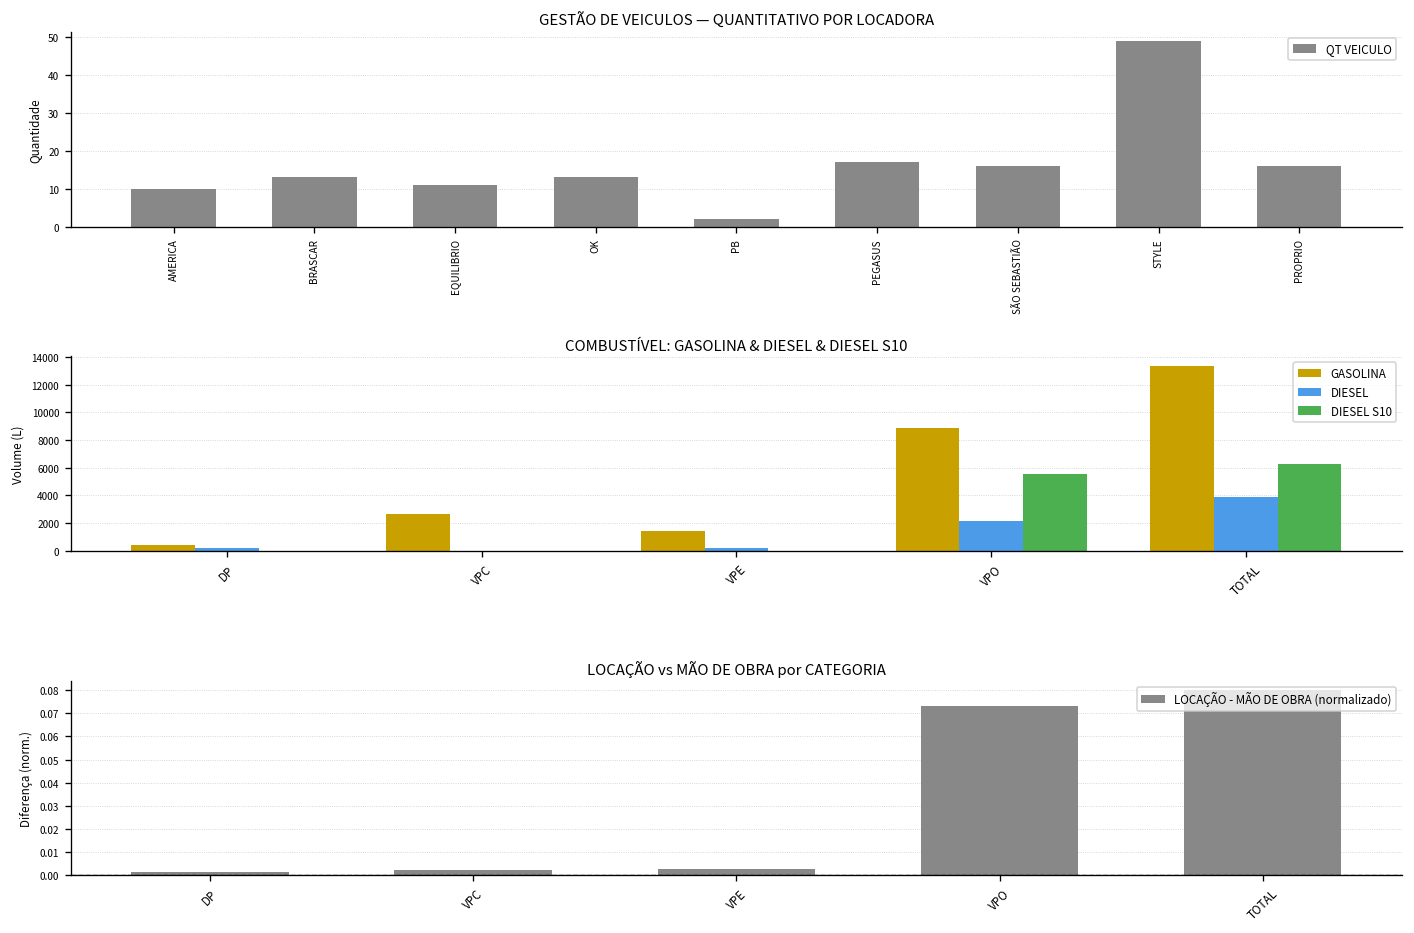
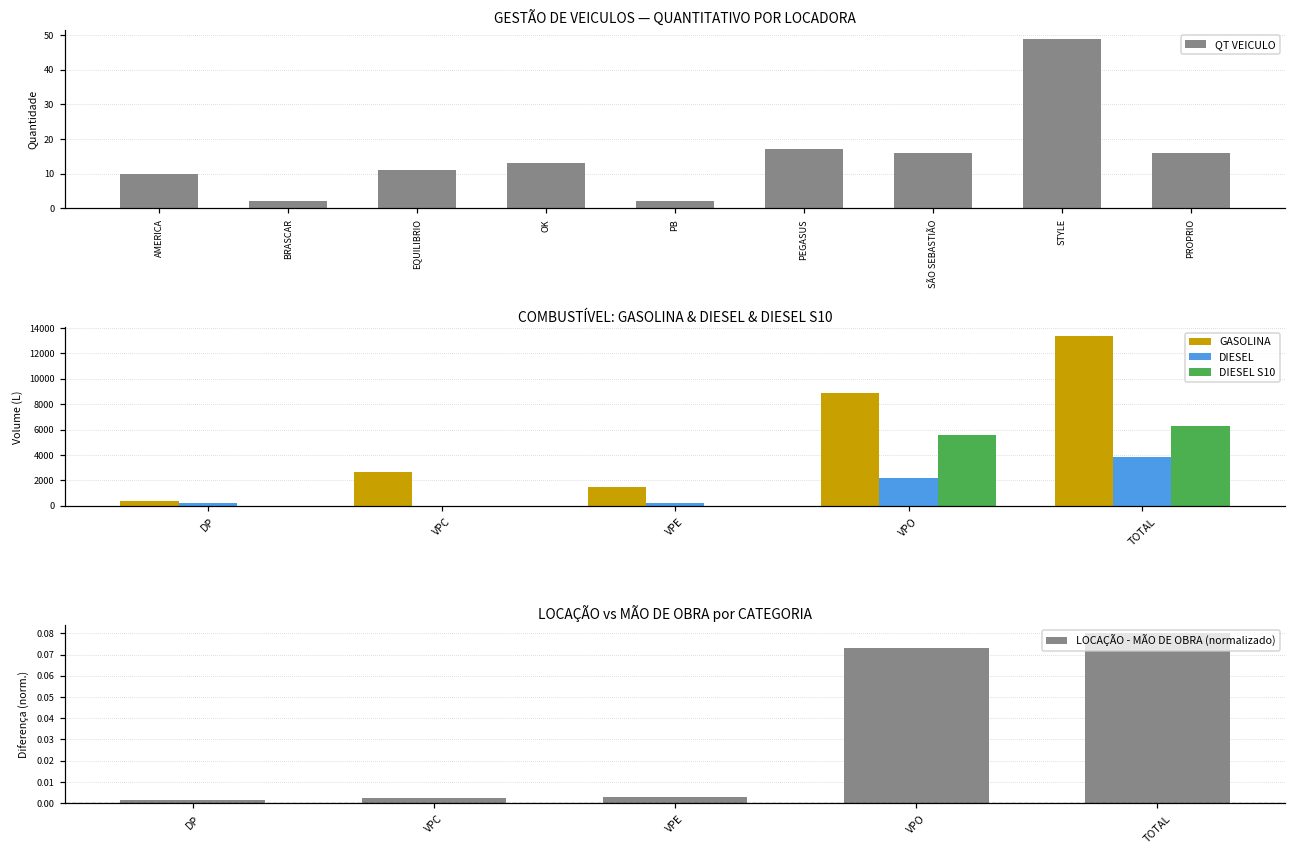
GESTÃO DE VEICULOS — QUANTITATIVO POR LOCADORA, BRASCAR: 13 -> 2
